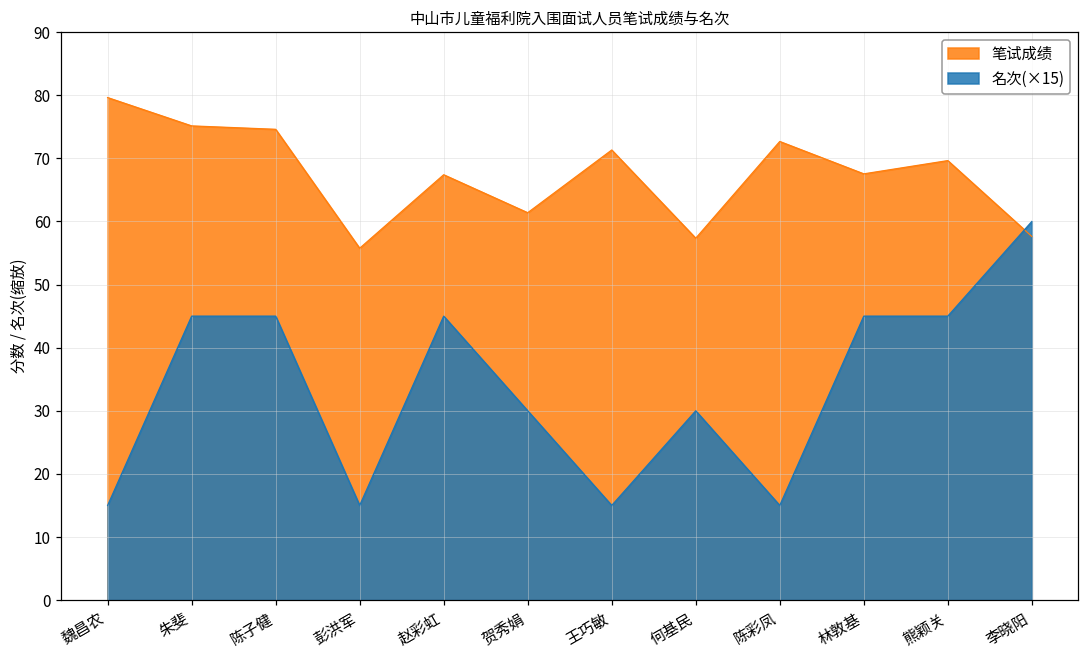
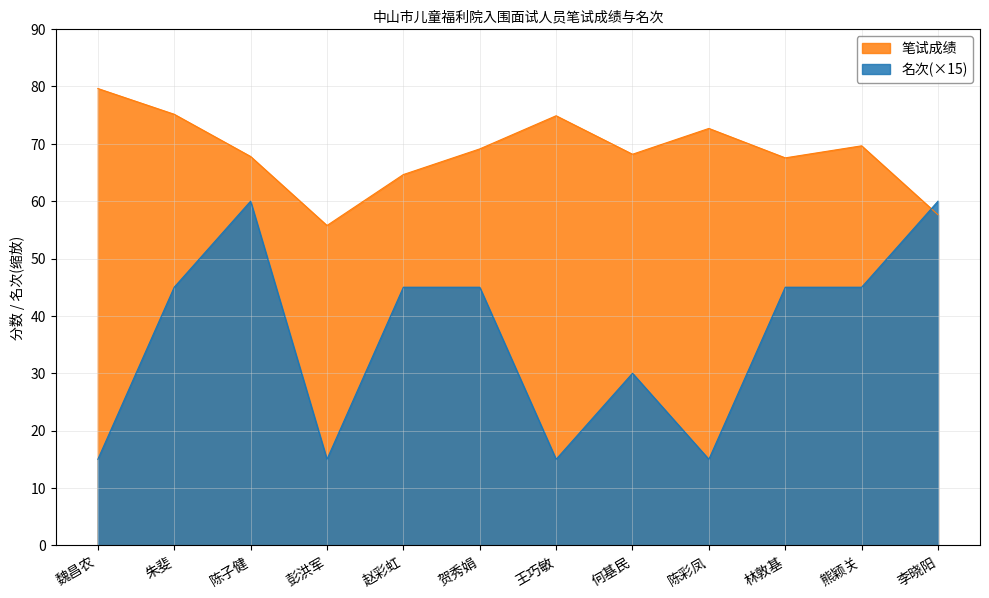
笔试成绩, 陈子健: 75 -> 68
名次(×15), 陈子健: 45 -> 60
笔试成绩, 赵彩虹: 67 -> 65
笔试成绩, 贺秀娟: 61 -> 69
名次(×15), 贺秀娟: 30 -> 45
笔试成绩, 王巧敏: 71 -> 75
笔试成绩, 何基民: 57 -> 68
